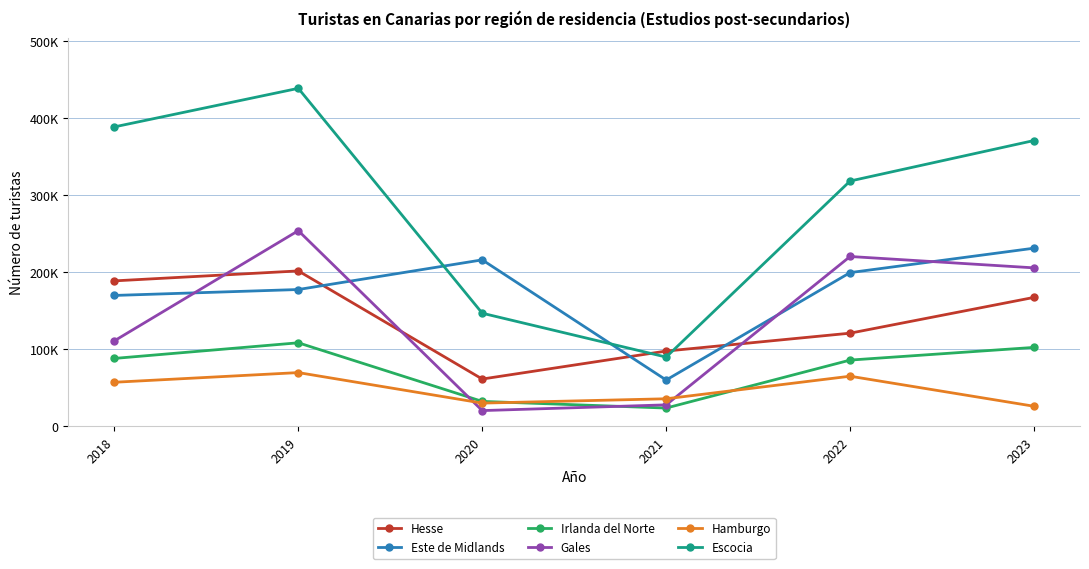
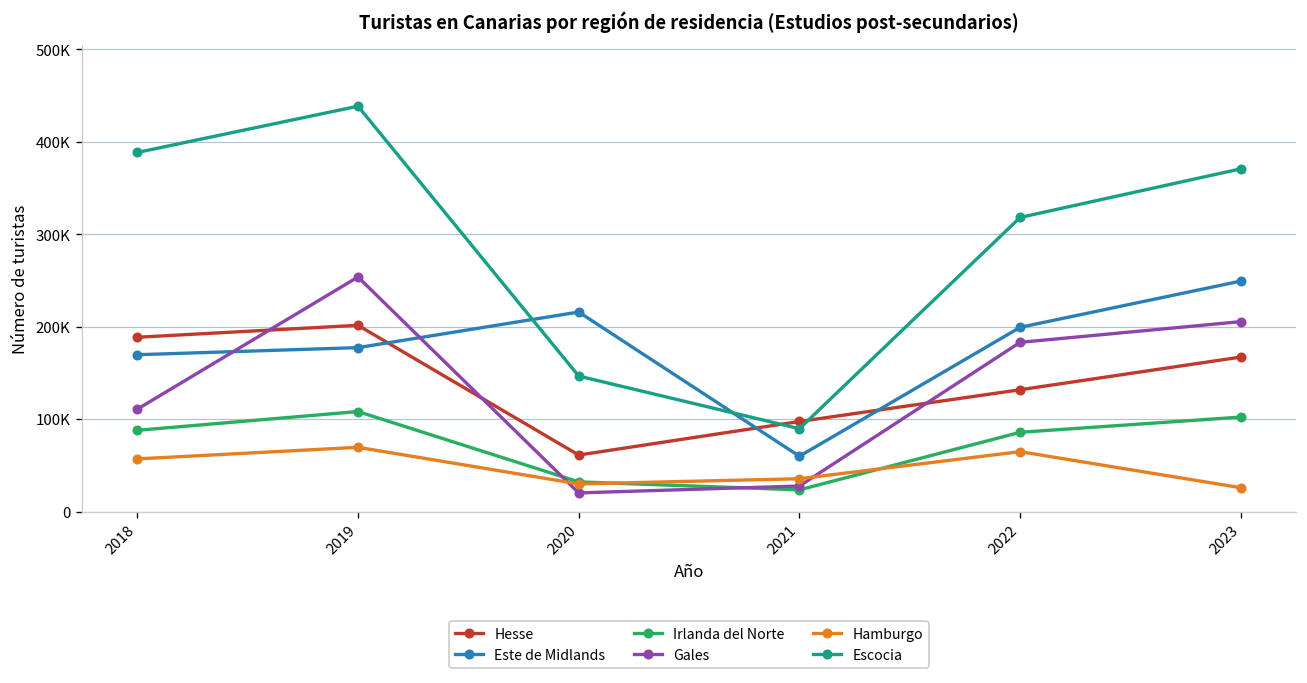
Hesse, 2022: 120000 -> 130000
Gales, 2022: 220000 -> 180000
Este de Midlands, 2023: 230000 -> 250000
